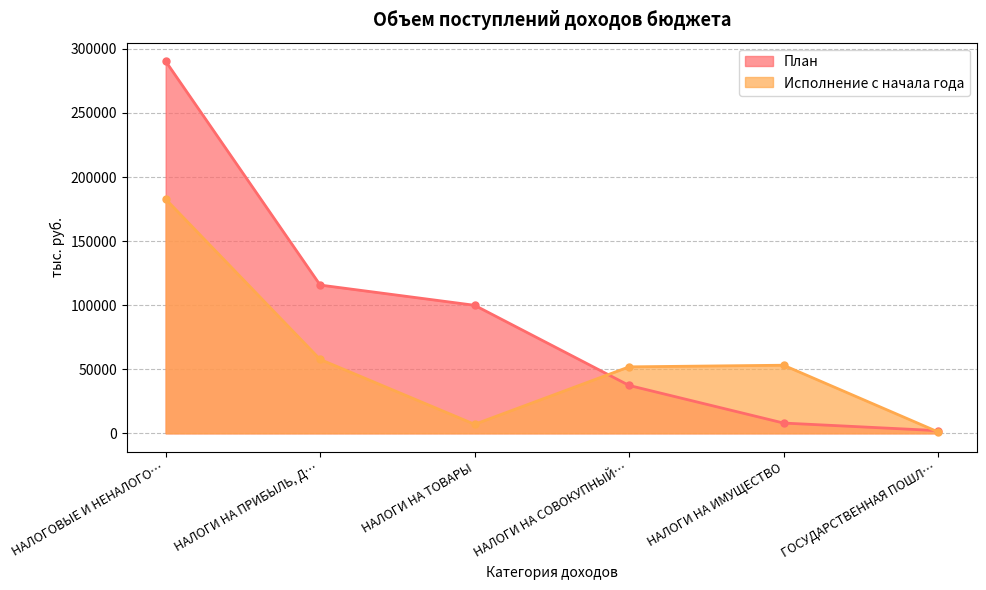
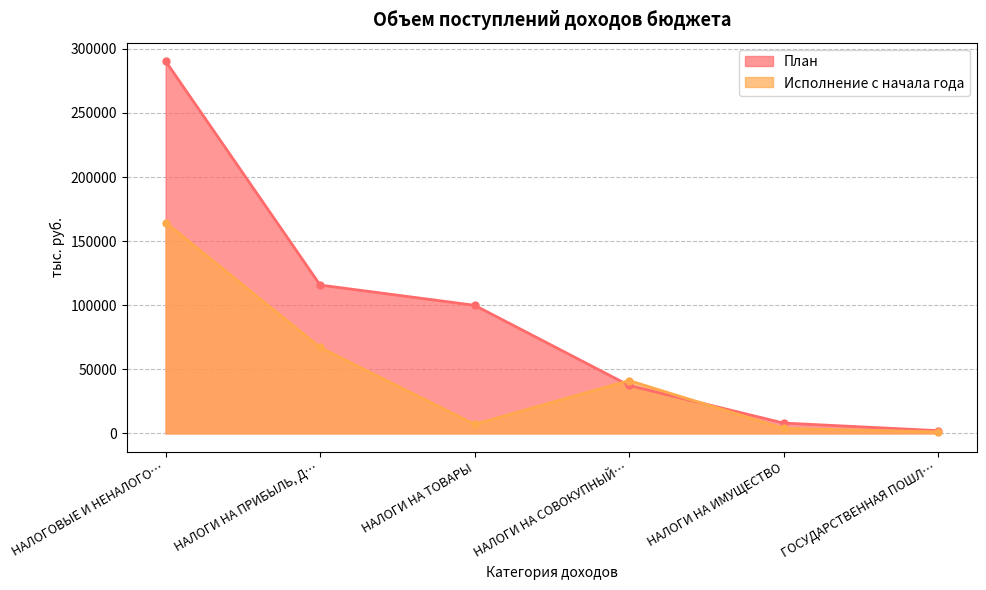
Исполнение с начала года, НАЛОГОВЫЕ И НЕНАЛОГО…: 183000 -> 165000
Исполнение с начала года, НАЛОГИ НА ПРИБЫЛЬ, Д…: 58000 -> 67000
Исполнение с начала года, НАЛОГИ НА СОВОКУПНЫЙ…: 52000 -> 41000
Исполнение с начала года, НАЛОГИ НА ИМУЩЕСТВО: 53000 -> 4000
